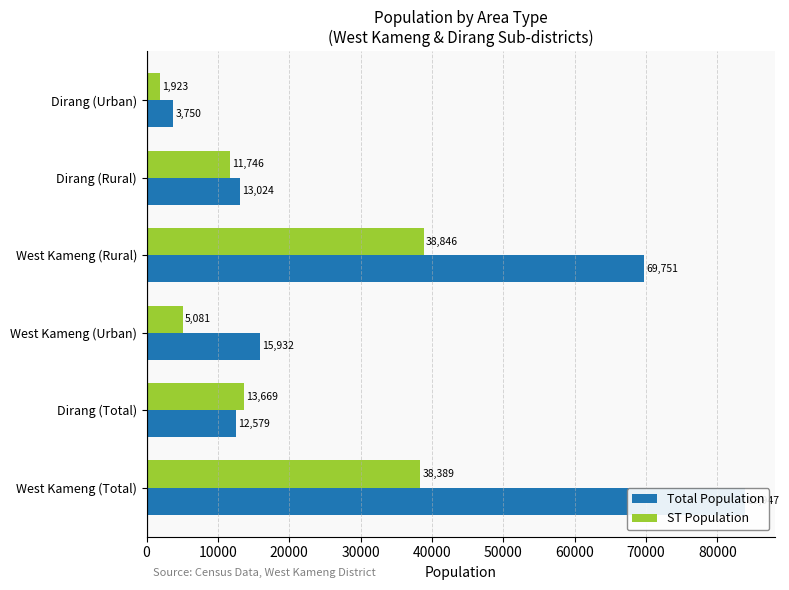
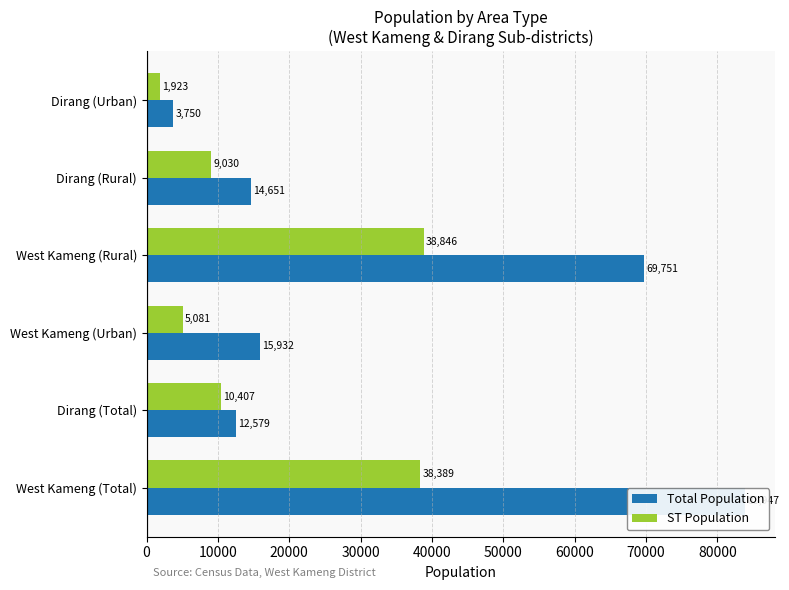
ST Population, Dirang (Rural): 11,746 -> 9,030
Total Population, Dirang (Rural): 13,024 -> 14,651
ST Population, Dirang (Total): 13,669 -> 10,407
